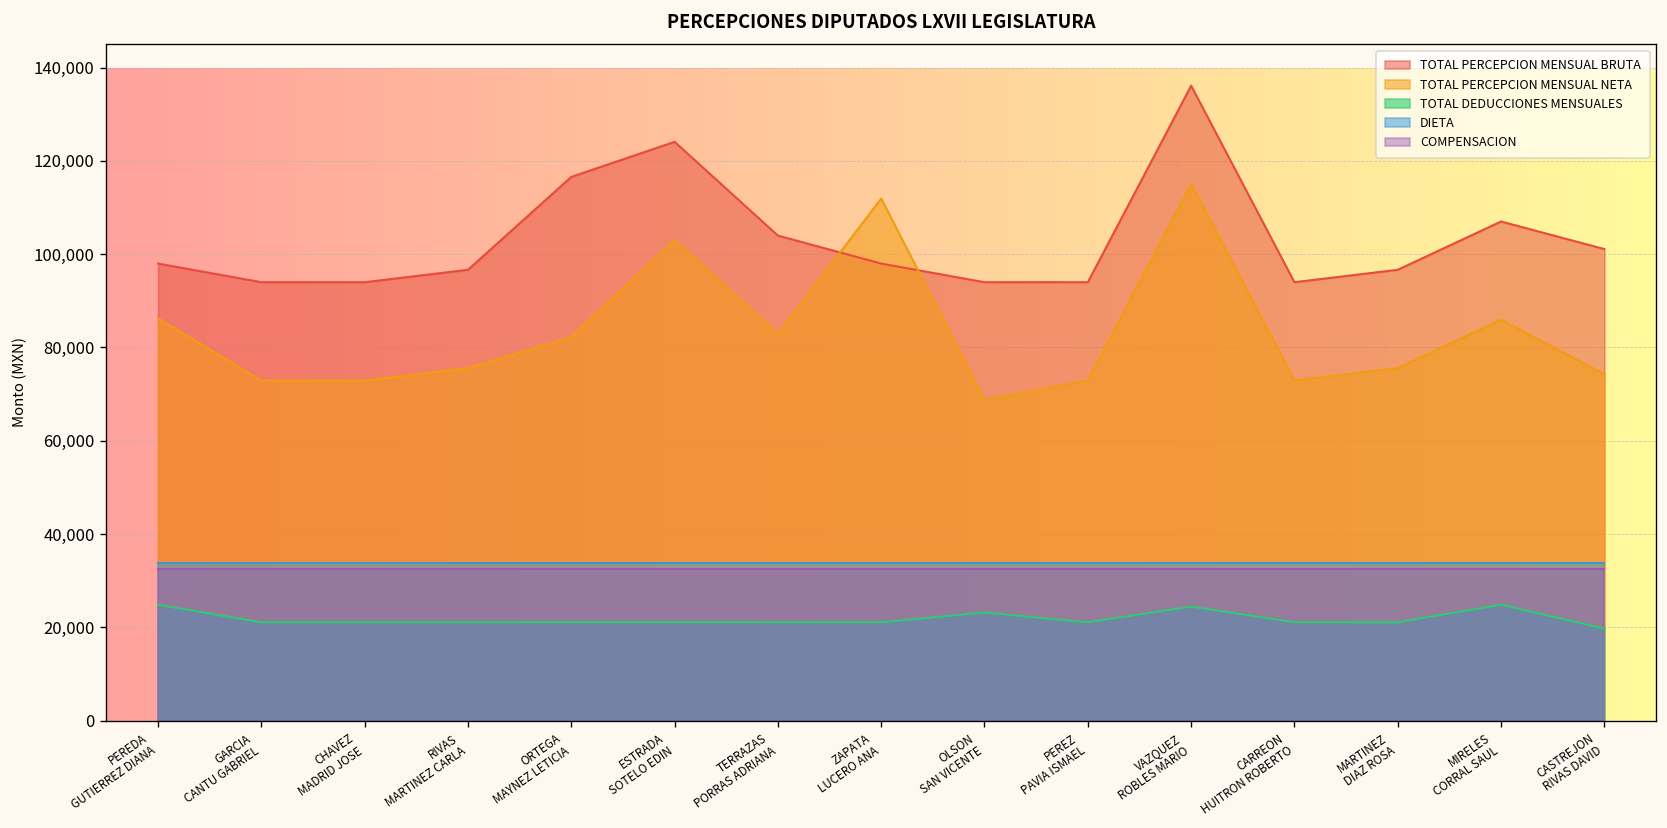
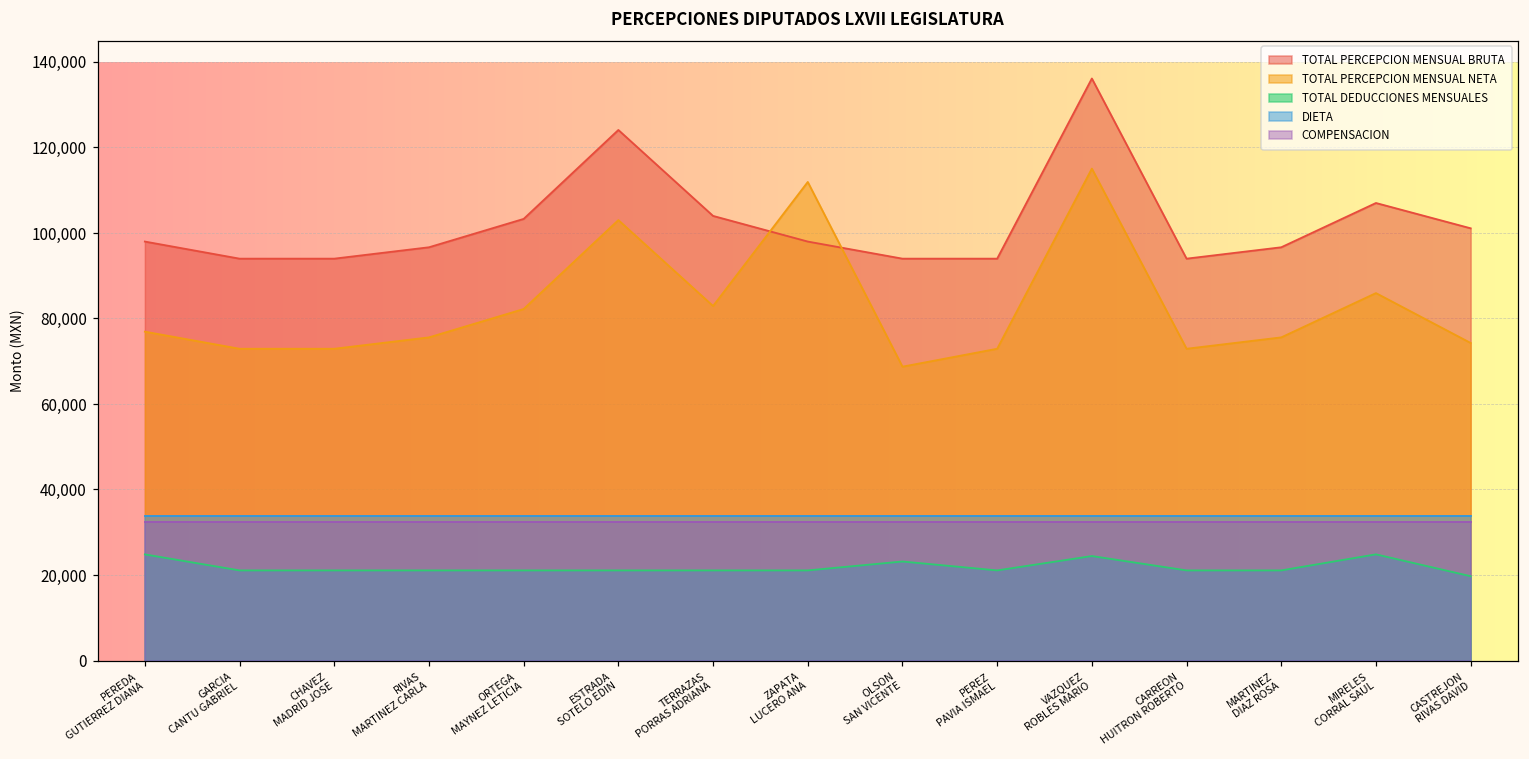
TOTAL PERCEPCION MENSUAL NETA, PEREDA GUTIERREZ DIANA: 86,000 -> 77,000
TOTAL PERCEPCION MENSUAL BRUTA, ORTEGA MAYNEZ LETICIA: 117,000 -> 103,000
